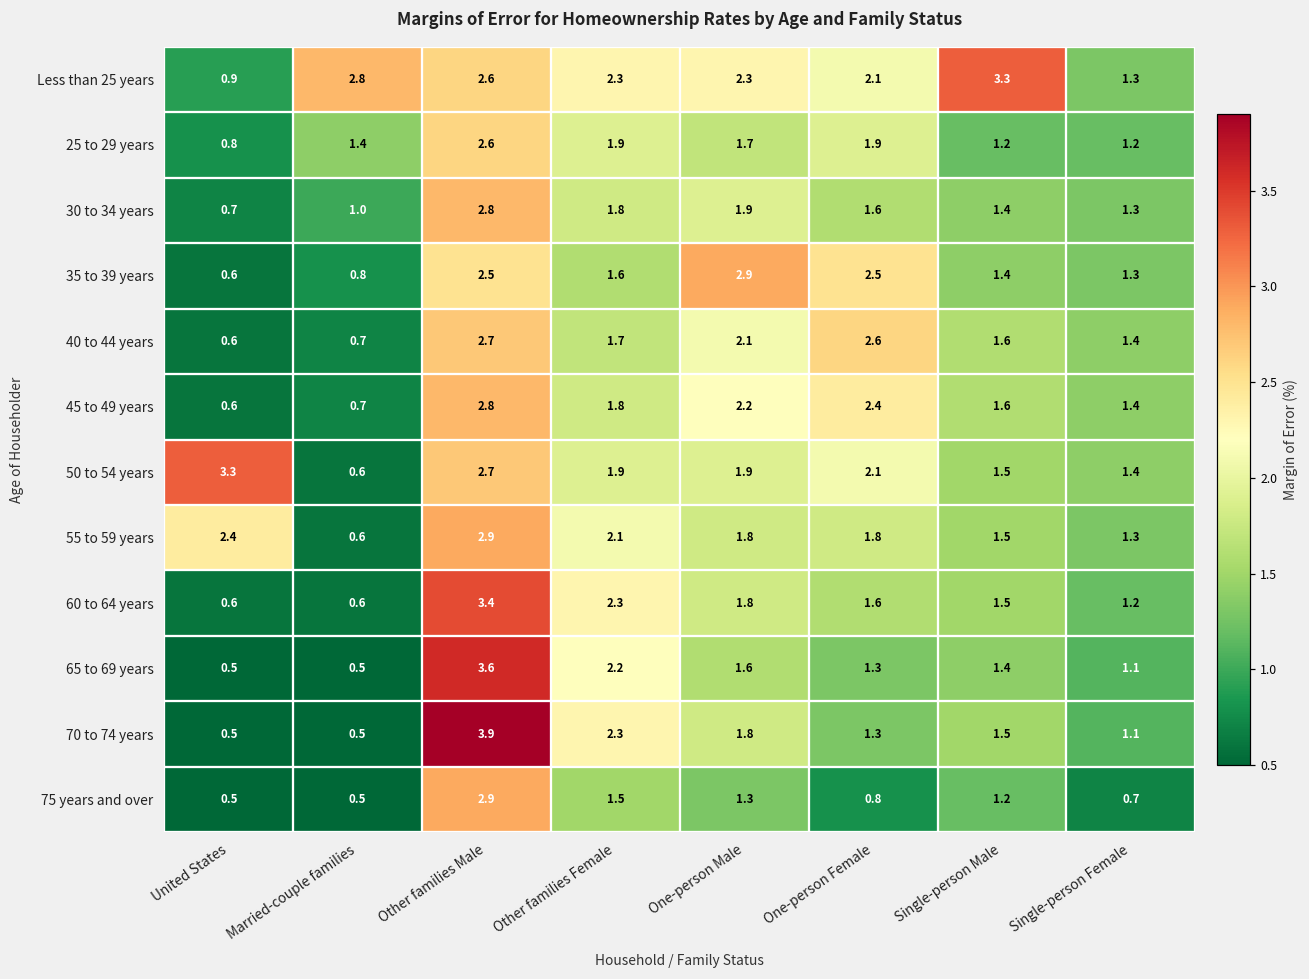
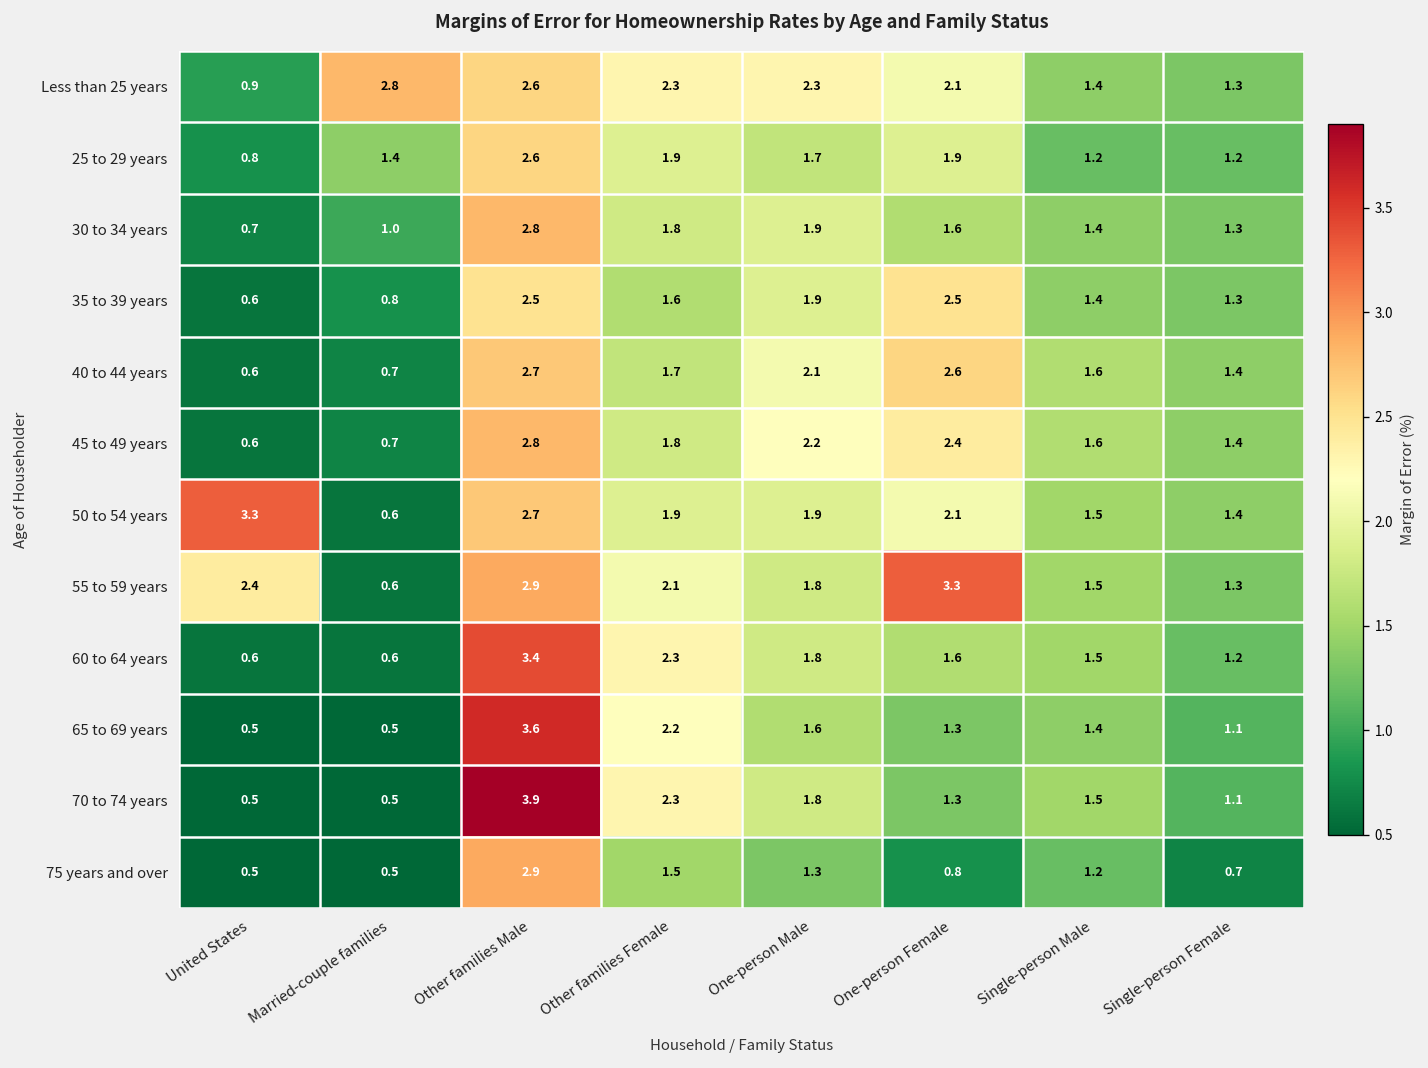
Less than 25 years, Single-person Male: 3.3 -> 1.4
35 to 39 years, One-person Male: 2.9 -> 1.9
55 to 59 years, One-person Female: 1.8 -> 3.3
